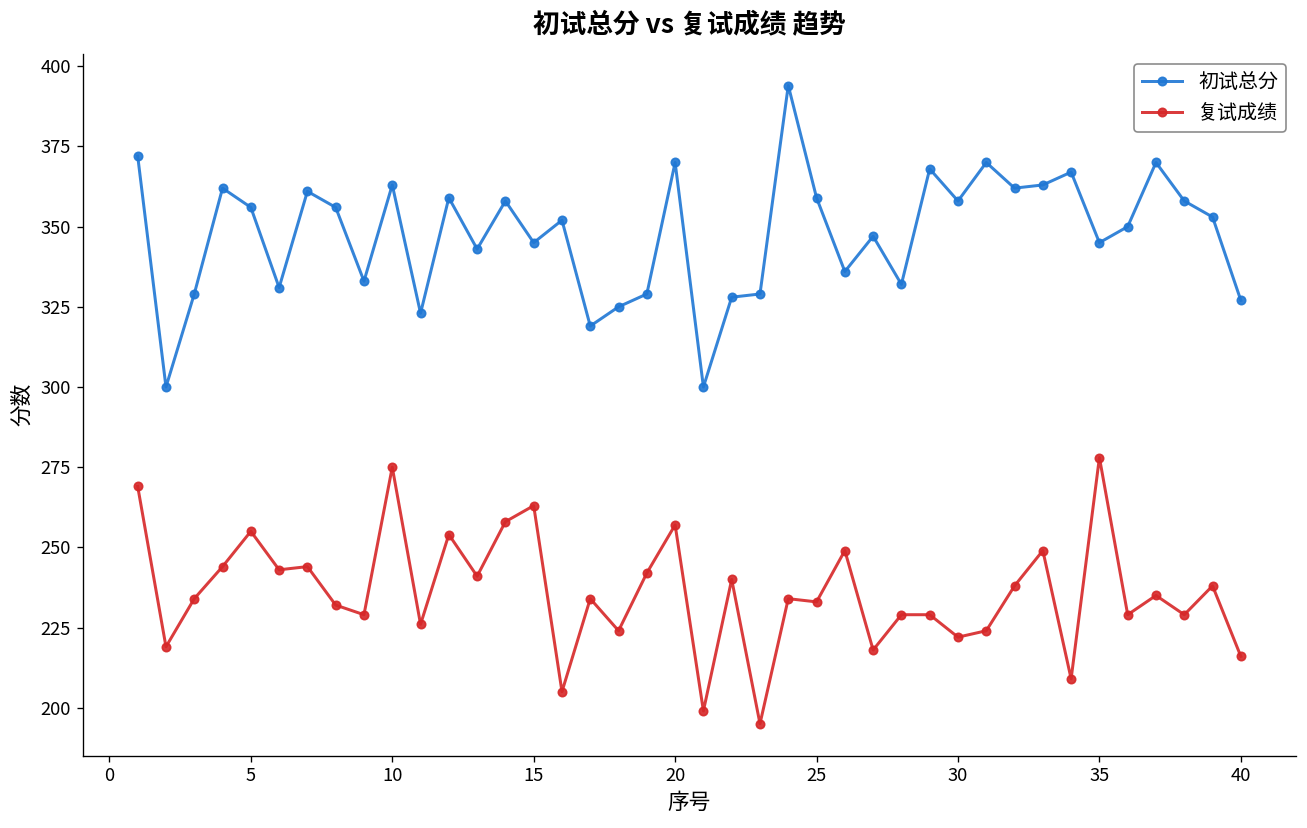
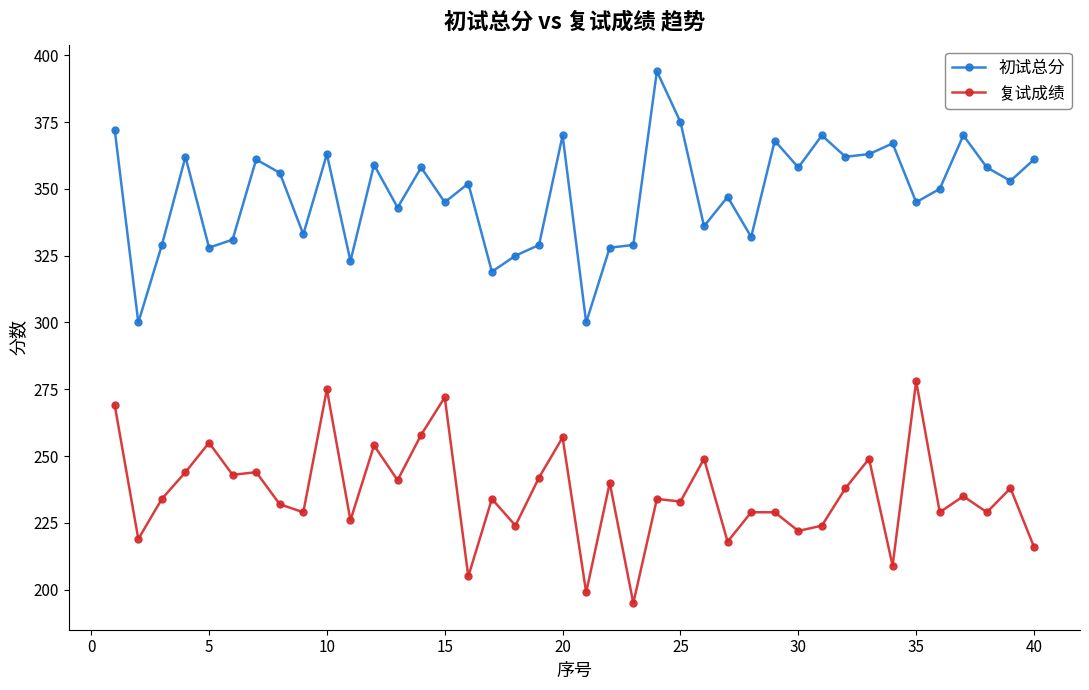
初试总分, 5: 356 -> 328
复试成绩, 15: 263 -> 272
初试总分, 25: 359 -> 375
初试总分, 40: 327 -> 361
